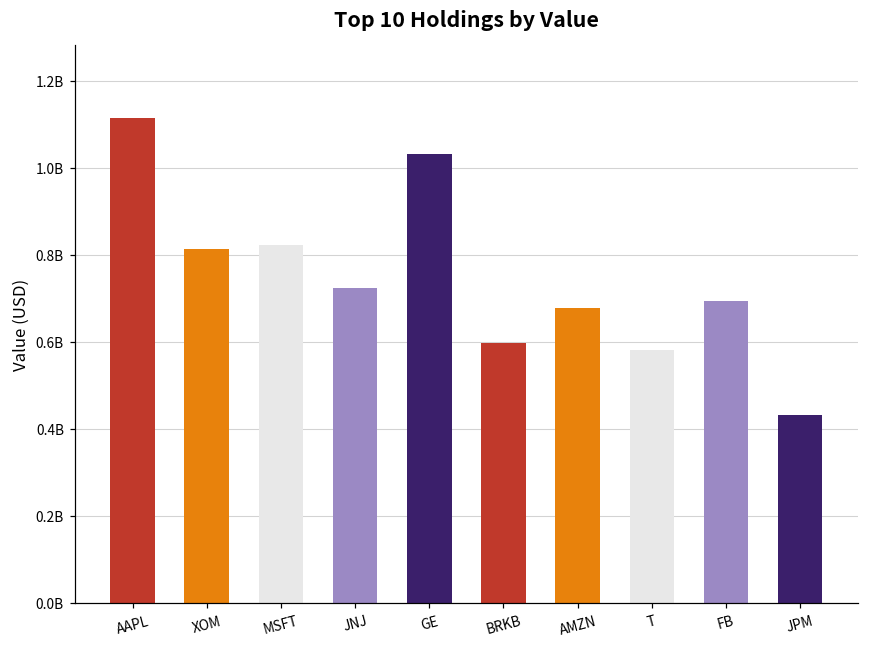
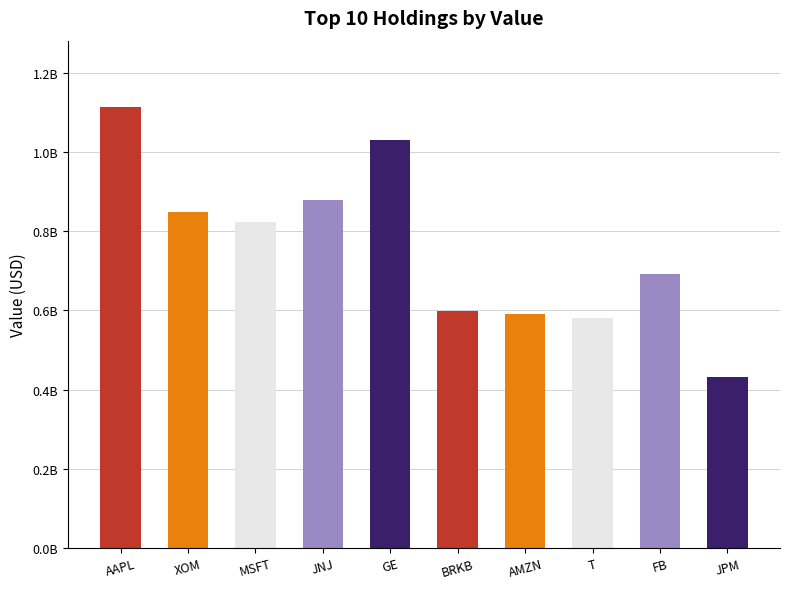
XOM: 810000000 -> 850000000
JNJ: 720000000 -> 880000000
AMZN: 680000000 -> 590000000
